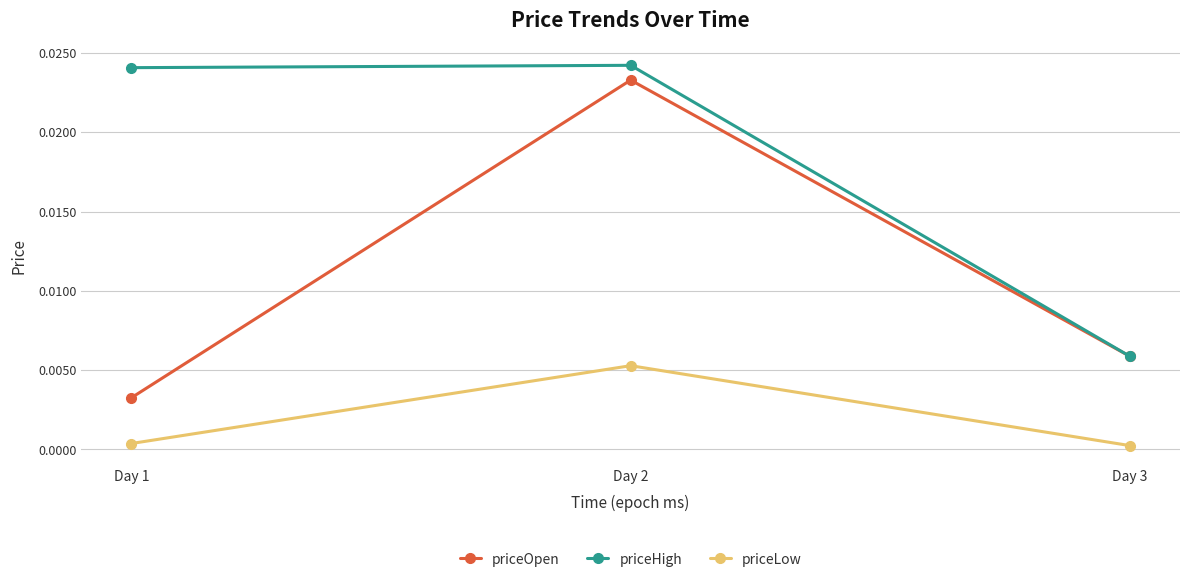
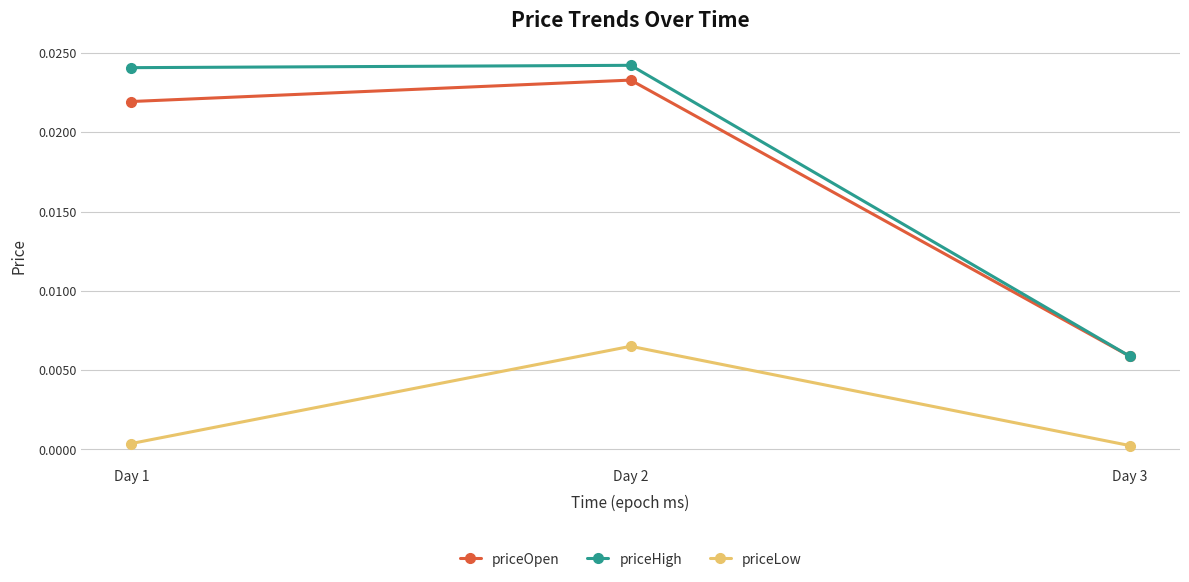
priceOpen, Day 1: 0.0033 -> 0.0219
priceLow, Day 2: 0.0053 -> 0.0065
